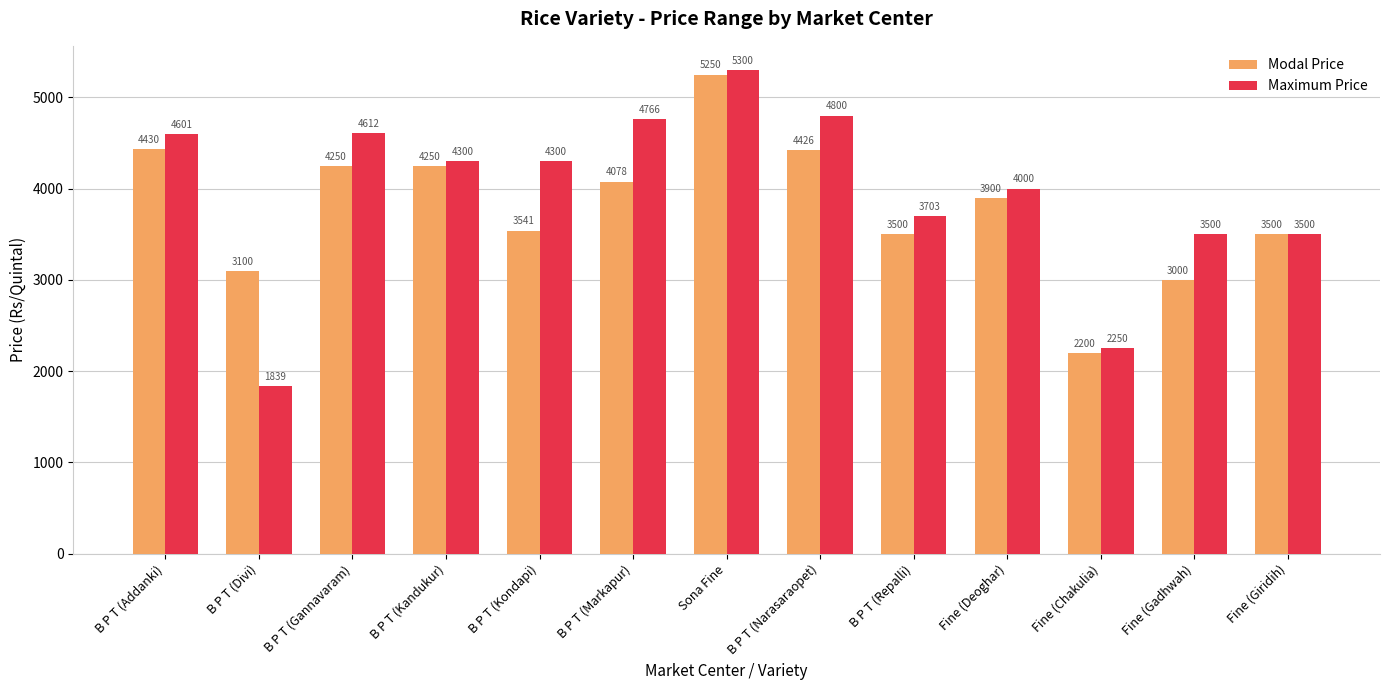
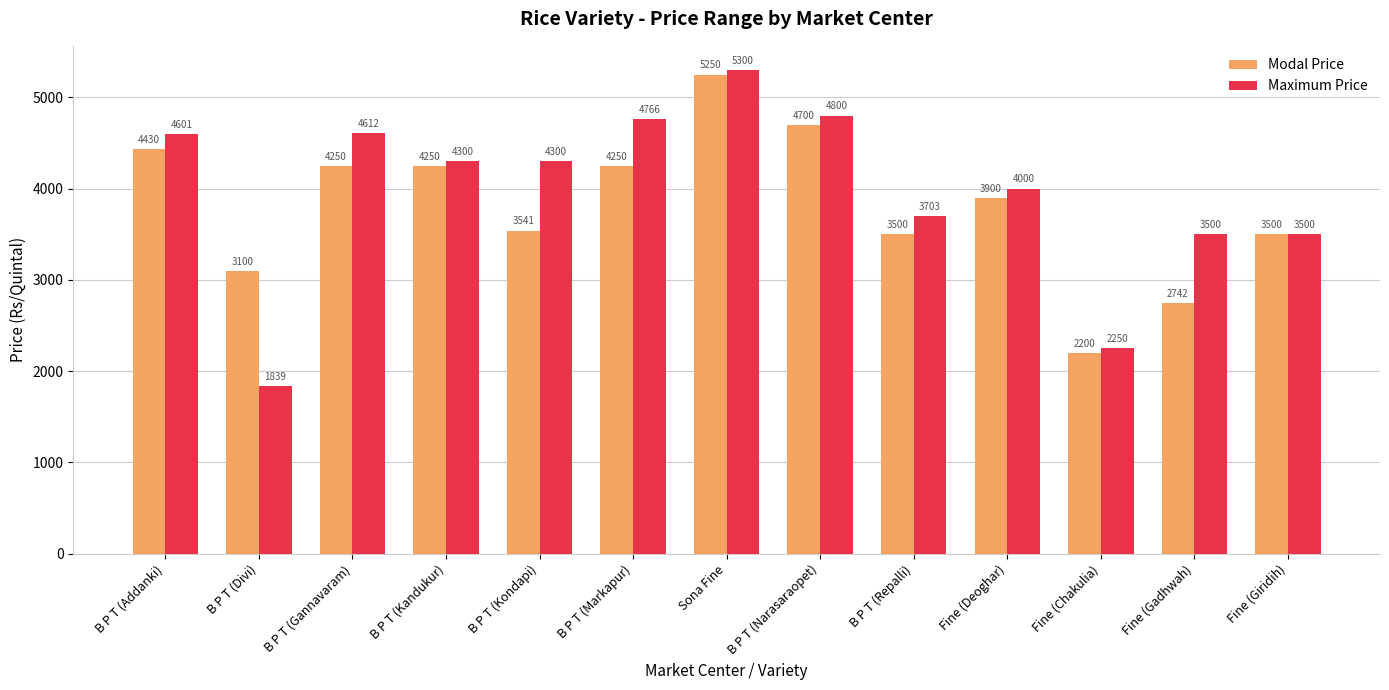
Modal Price, B P T (Markapur): 4078 -> 4250
Modal Price, B P T (Narasaraopet): 4426 -> 4700
Modal Price, Fine (Gadhwah): 3000 -> 2742
